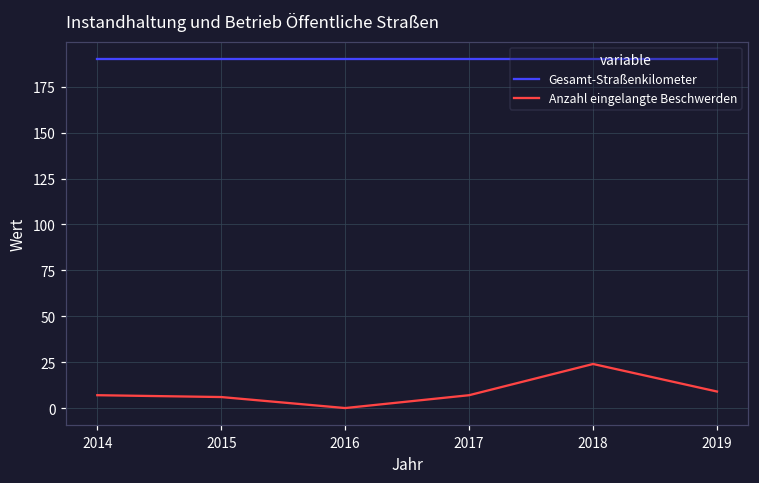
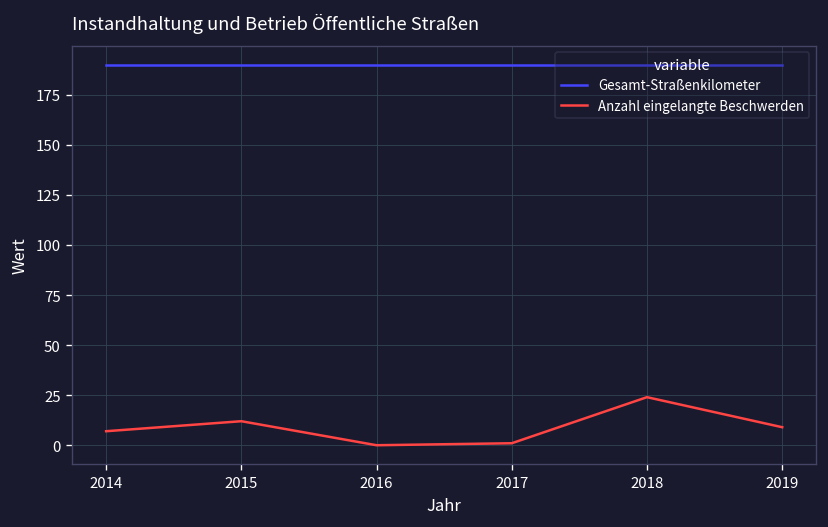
Anzahl eingelangte Beschwerden, 2015: 6 -> 12
Anzahl eingelangte Beschwerden, 2017: 7 -> 1
